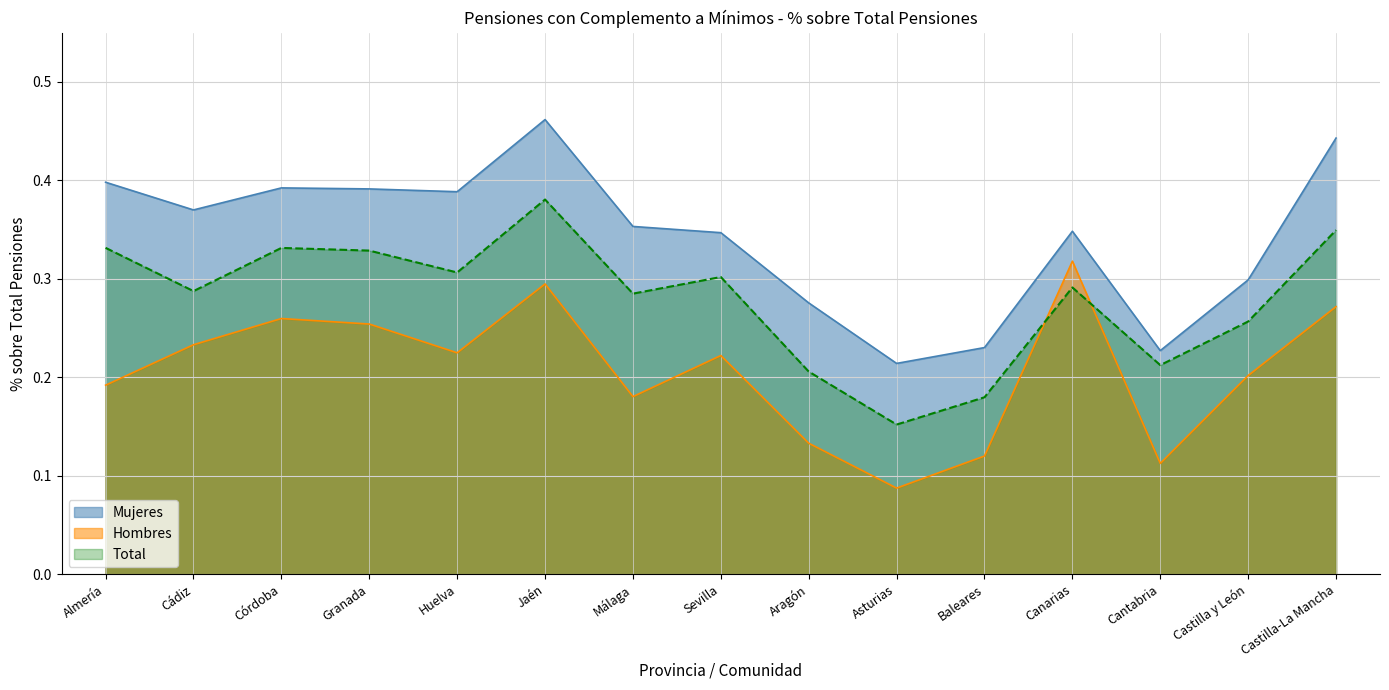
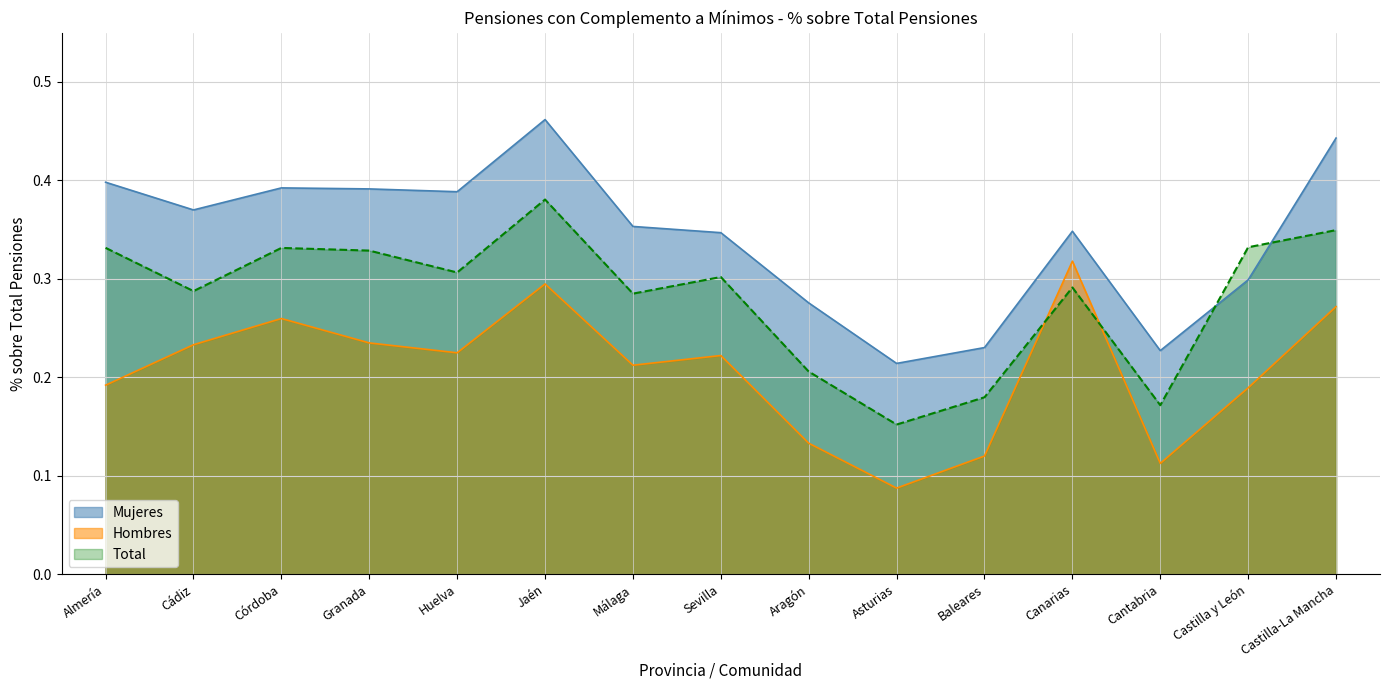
Hombres, Granada: 0.25 -> 0.23
Hombres, Málaga: 0.18 -> 0.21
Total, Cantabria: 0.21 -> 0.17
Hombres, Castilla y León: 0.20 -> 0.19
Total, Castilla y León: 0.26 -> 0.33
